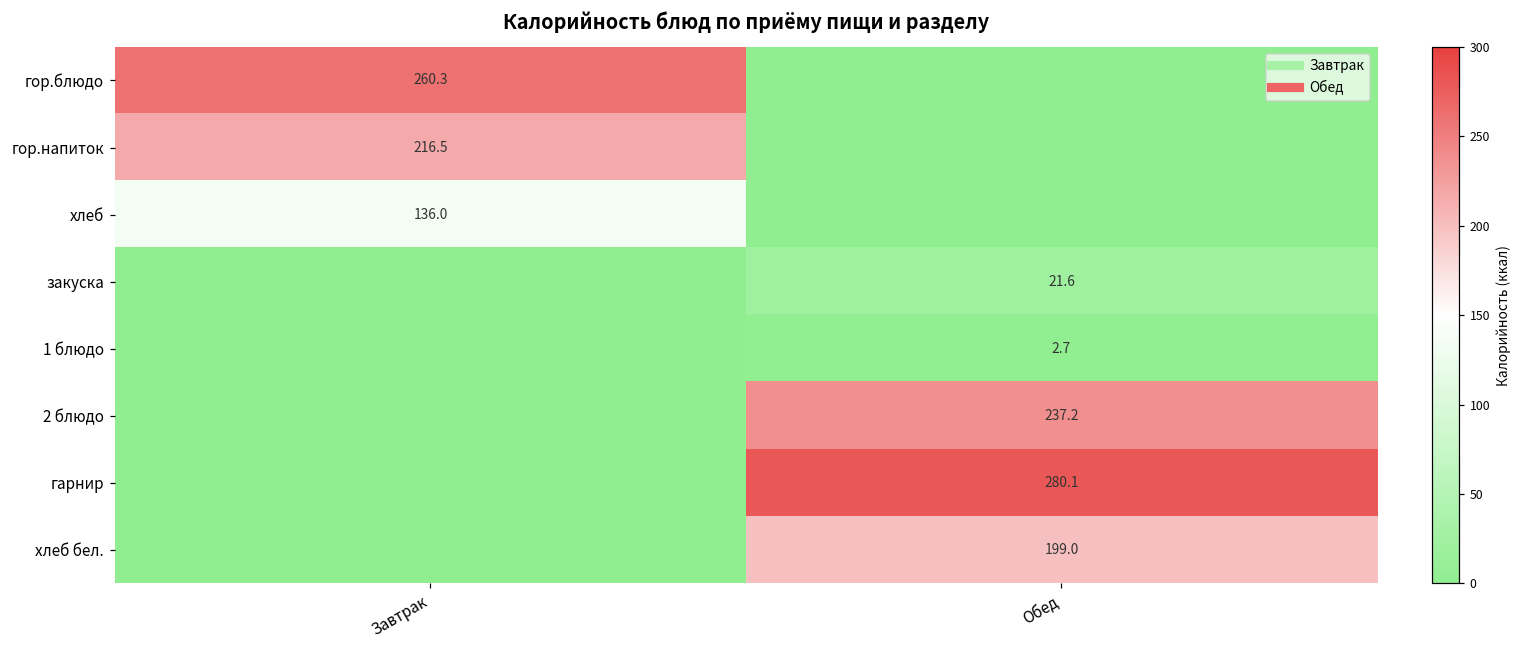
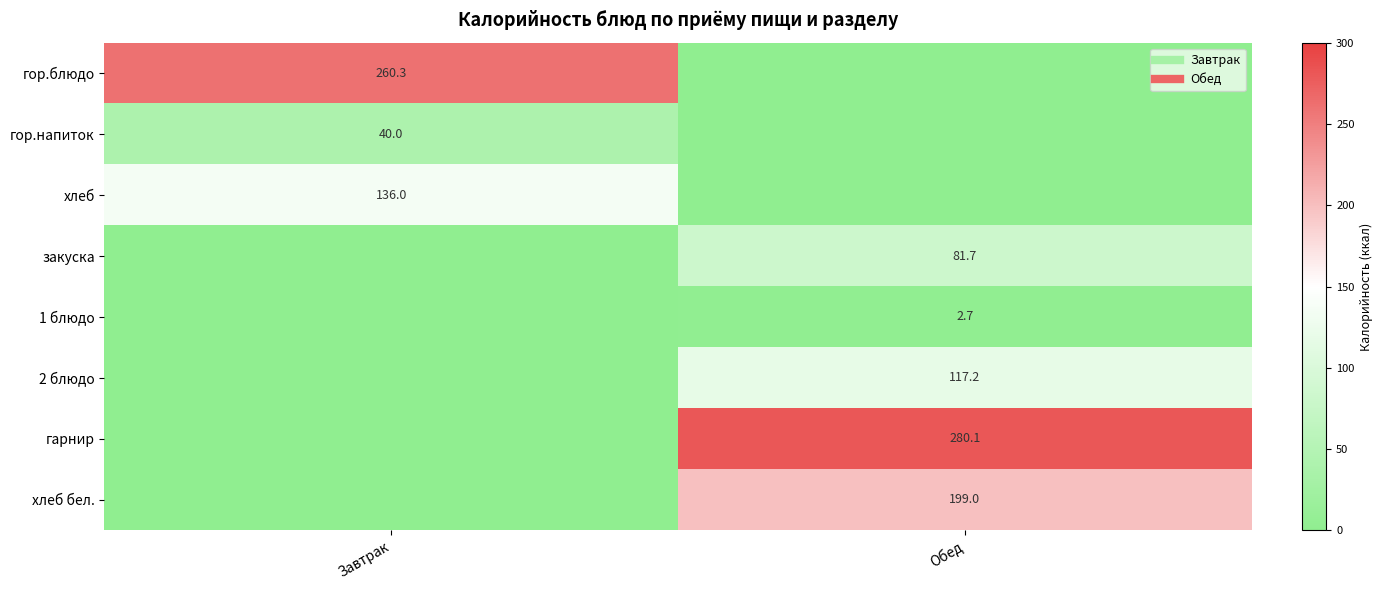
гор.напиток, Завтрак: 216.5 -> 40.0
закуска, Обед: 21.6 -> 81.7
2 блюдо, Обед: 237.2 -> 117.2
